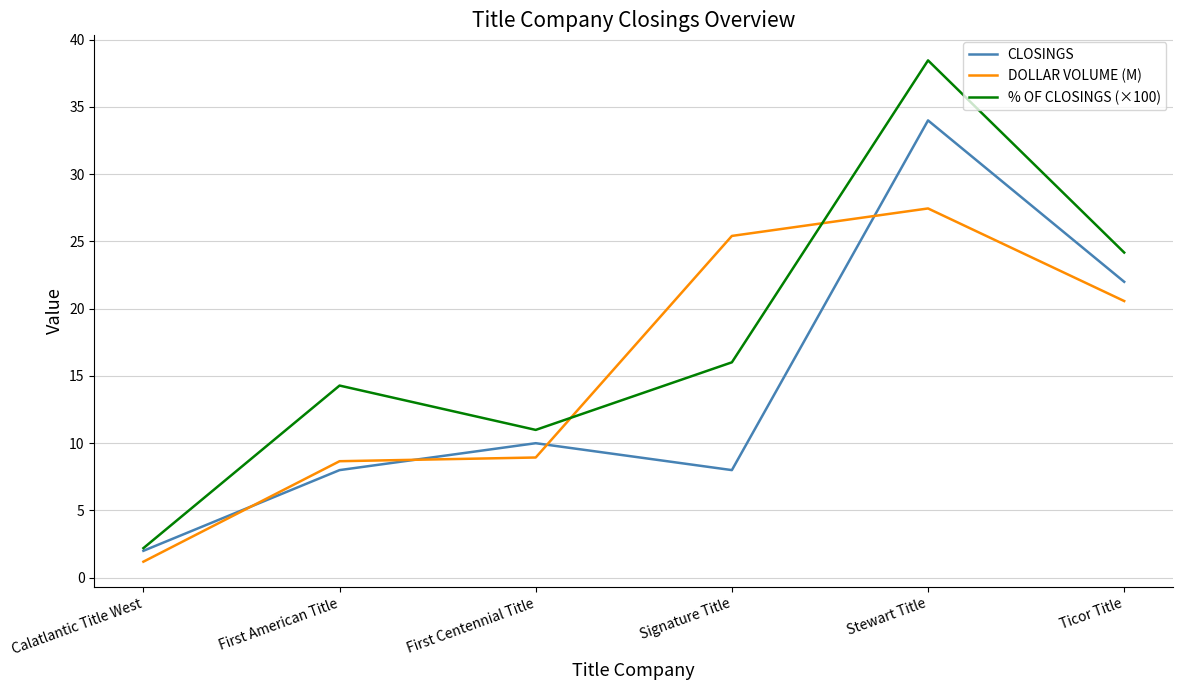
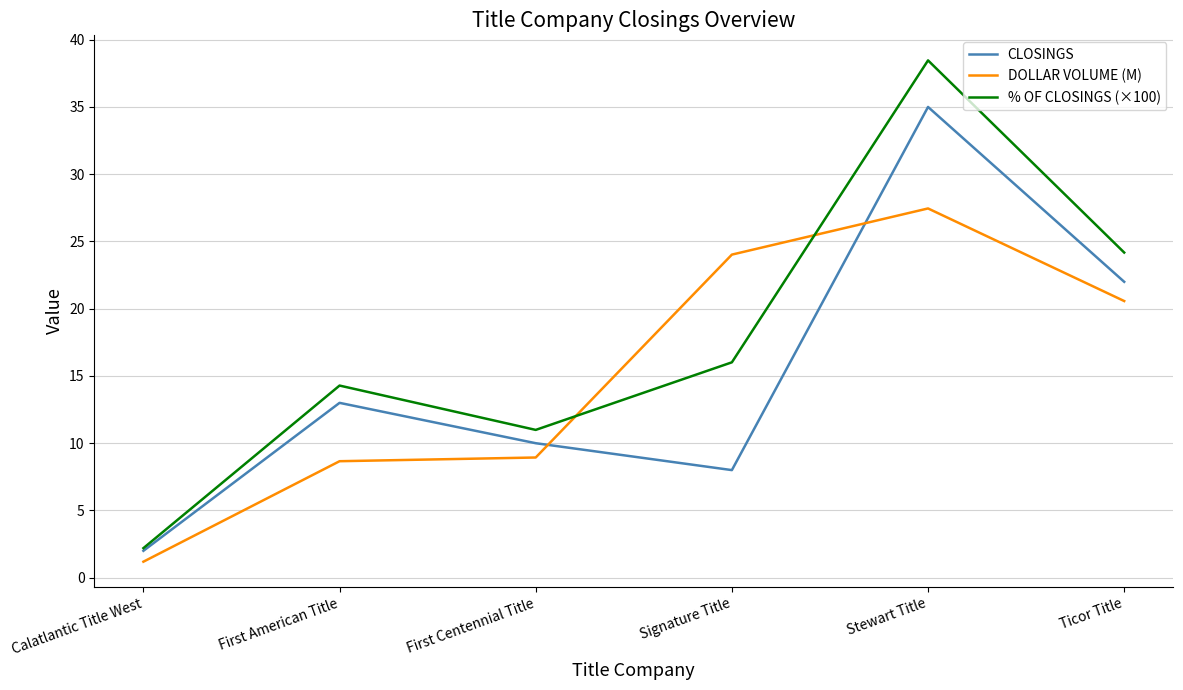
CLOSINGS, First American Title: 8 -> 13
DOLLAR VOLUME (M), Signature Title: 25.4 -> 24.0
CLOSINGS, Stewart Title: 34 -> 35
